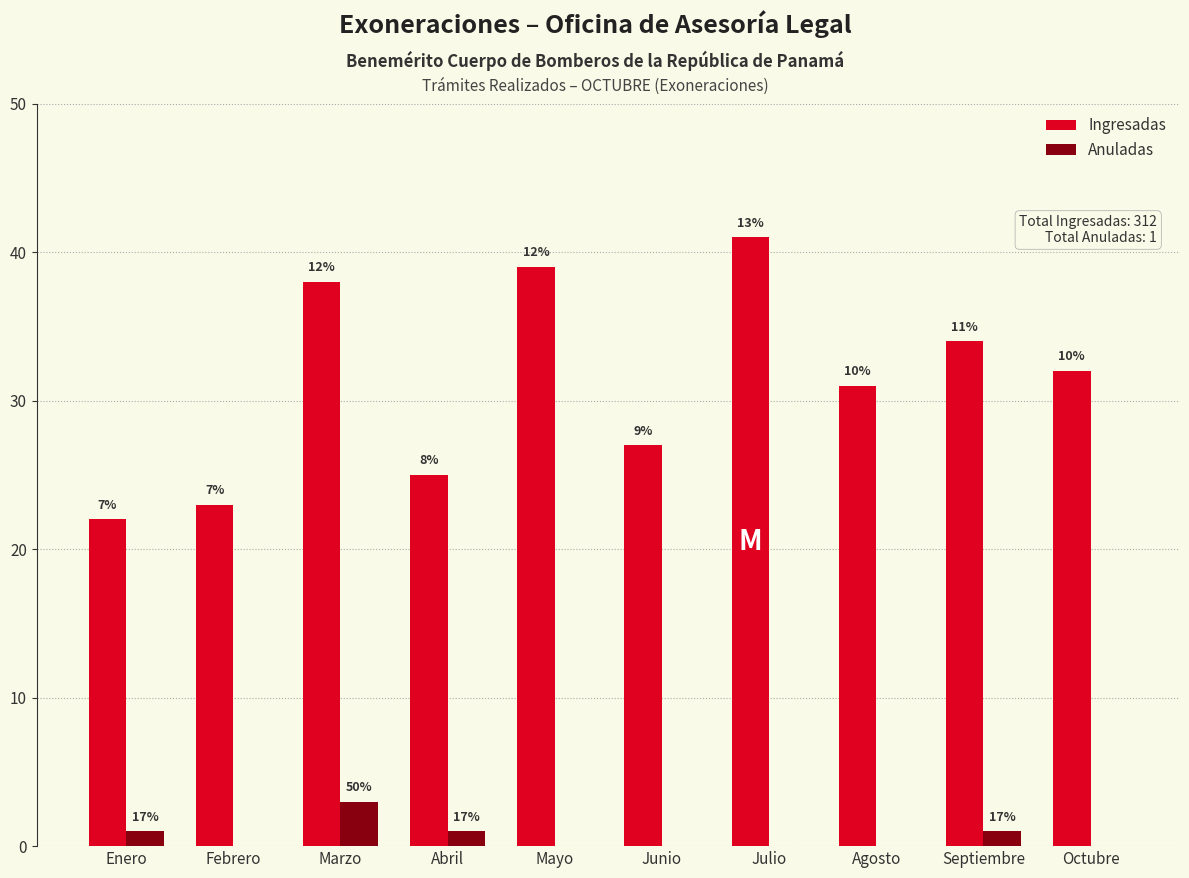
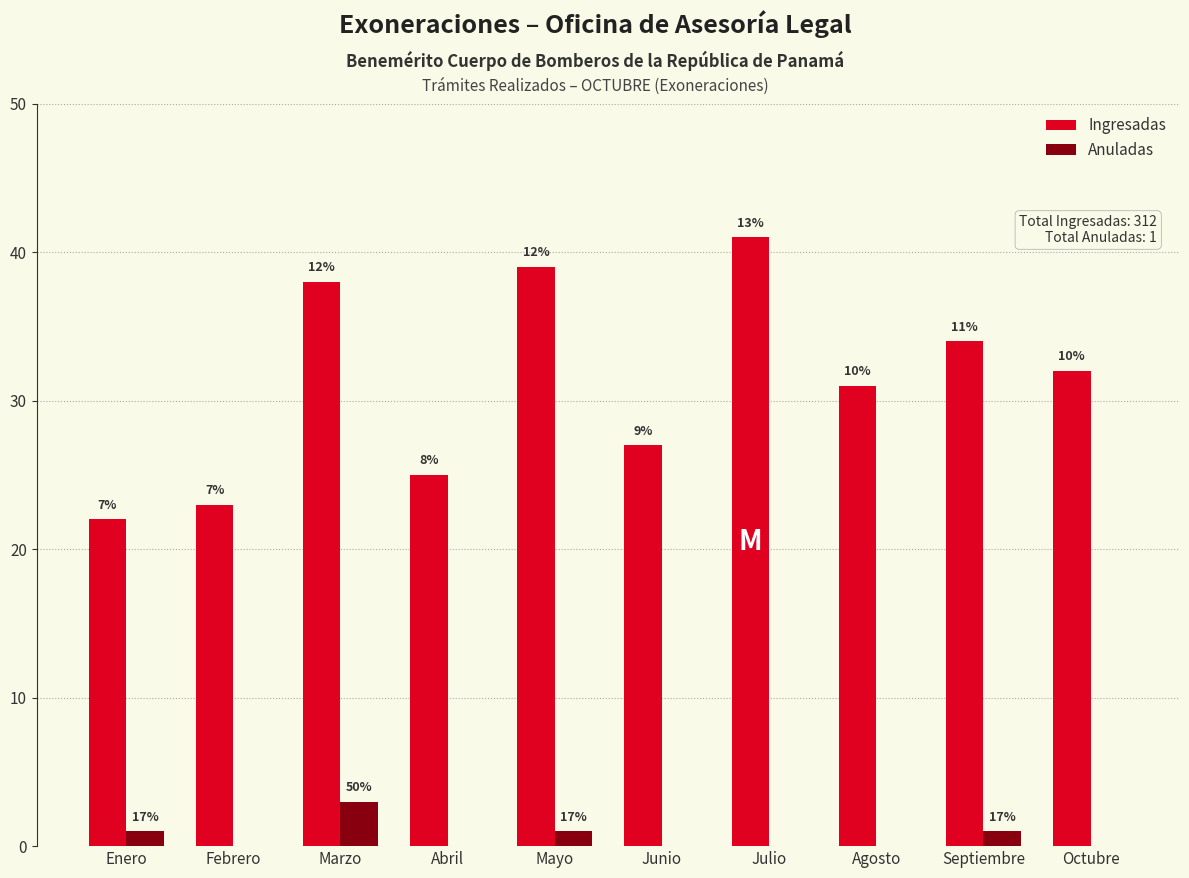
Anuladas, Abril: 1 -> 0
Anuladas, Mayo: 0 -> 1
